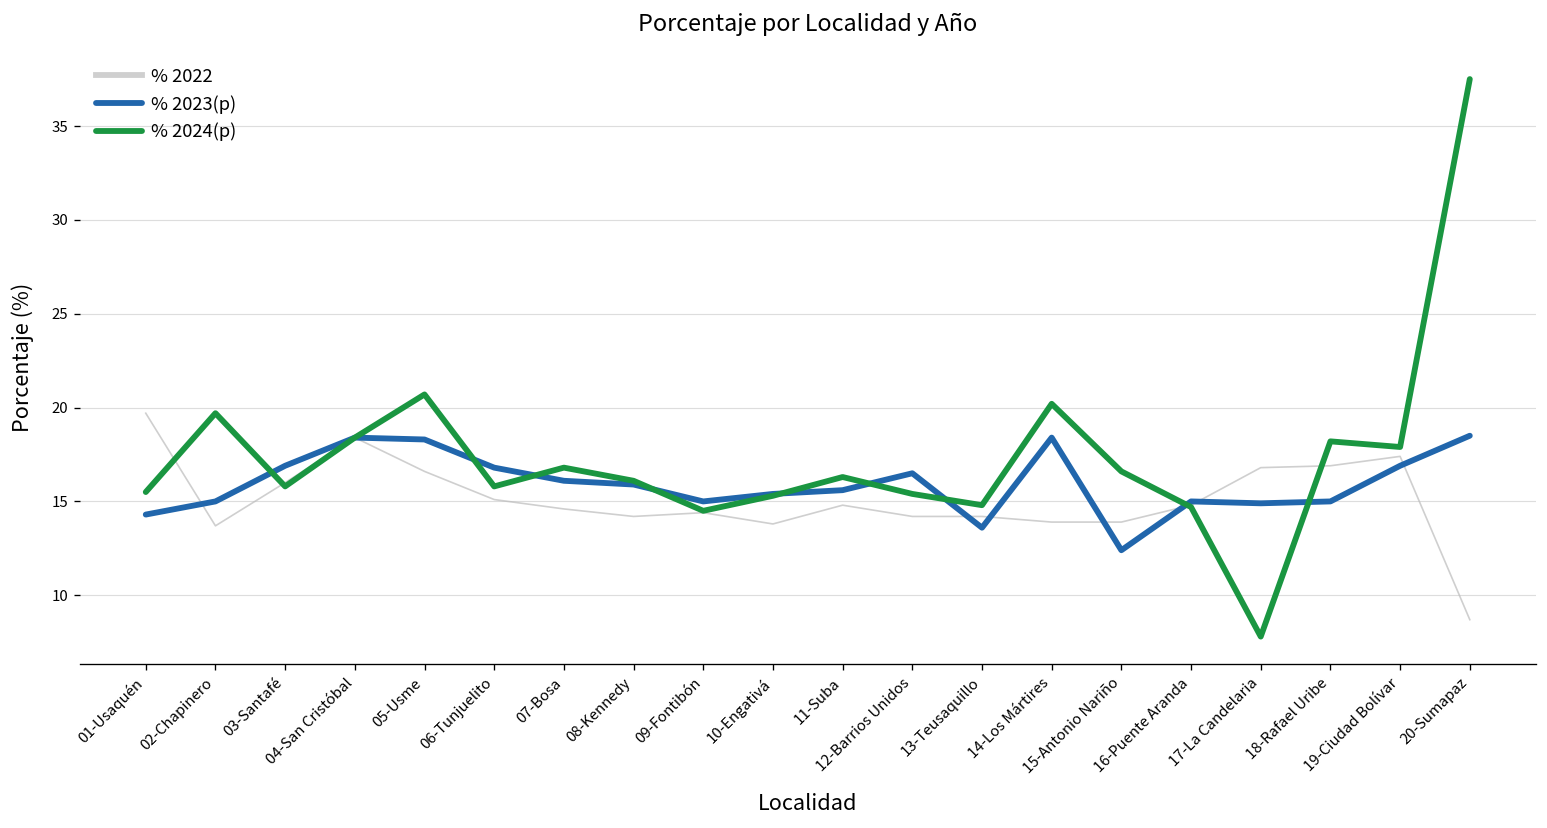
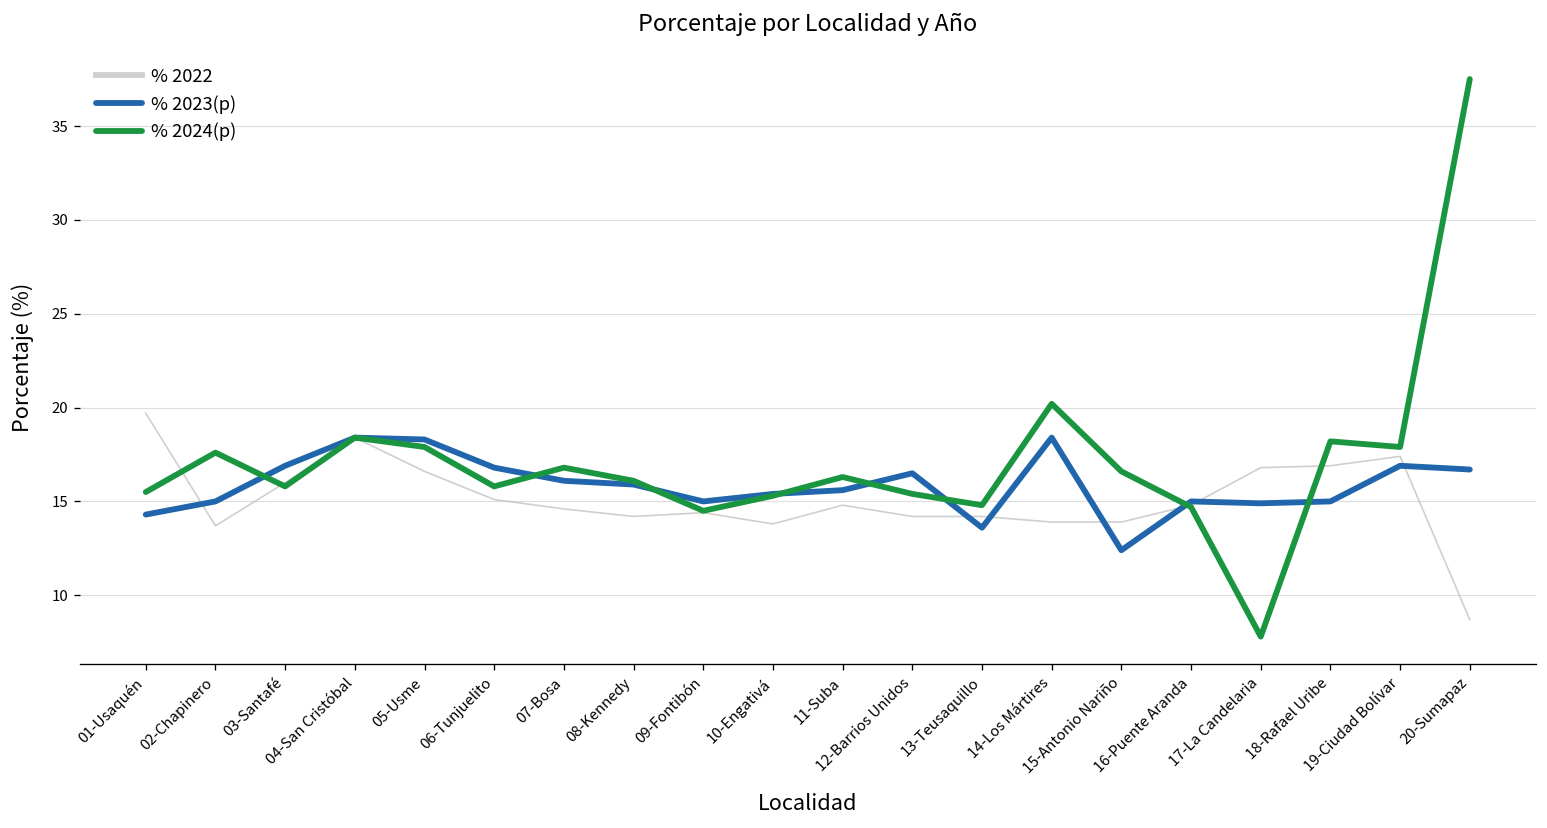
% 2024(p), 02-Chapinero: 19.7 -> 17.6
% 2024(p), 05-Usme: 20.7 -> 17.9
% 2023(p), 20-Sumapaz: 18.5 -> 16.7
